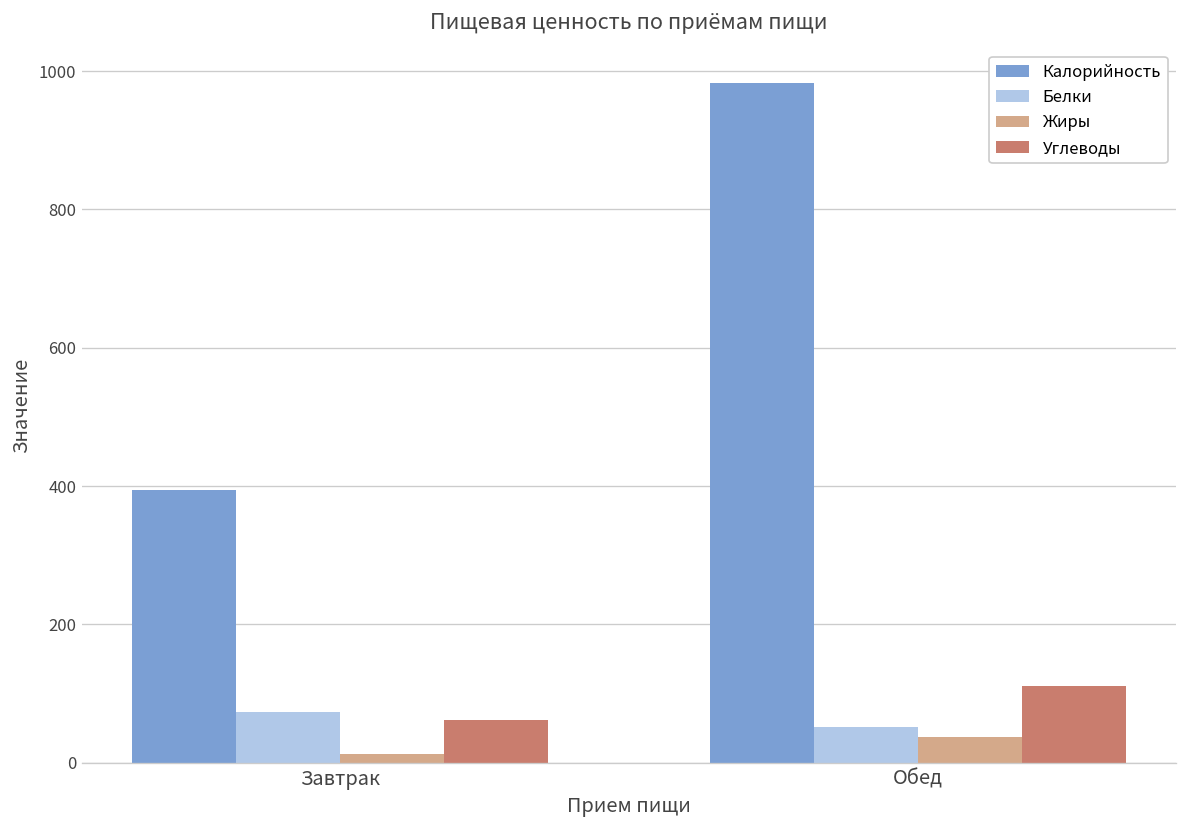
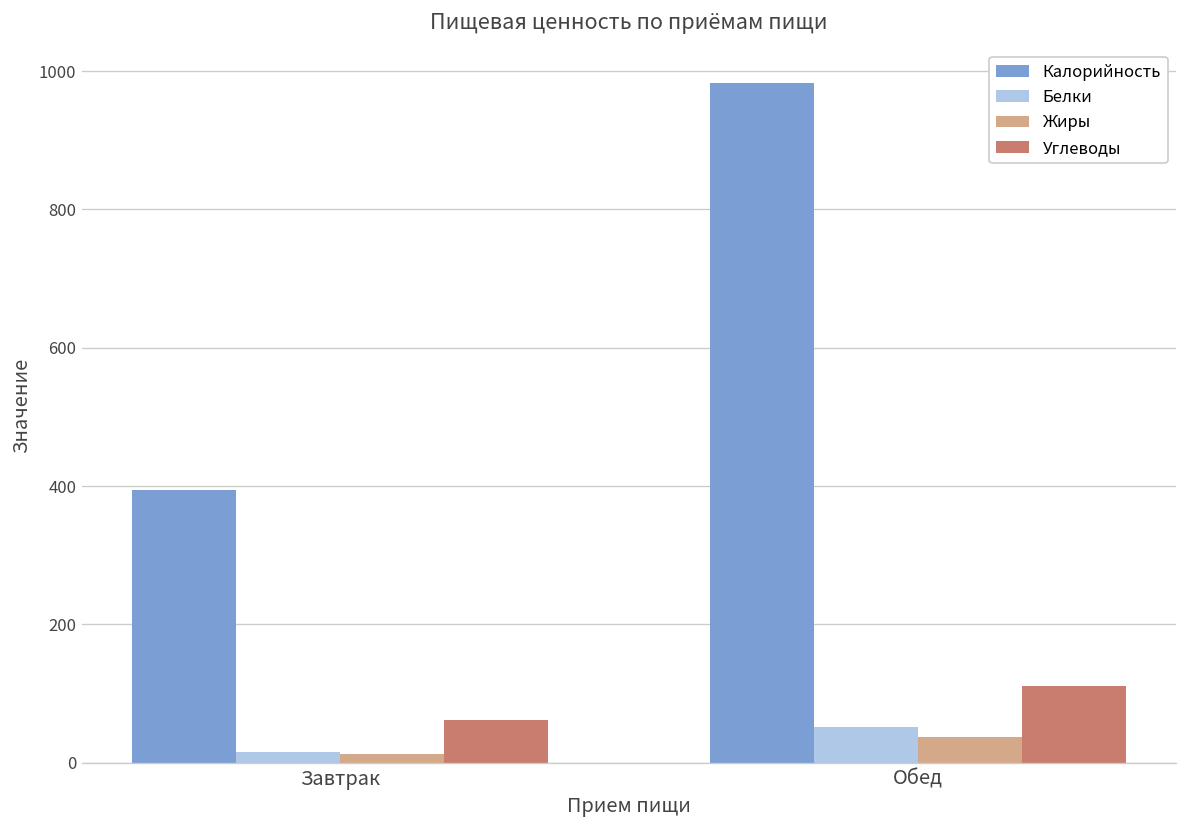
Белки, Завтрак: 70 -> 20
